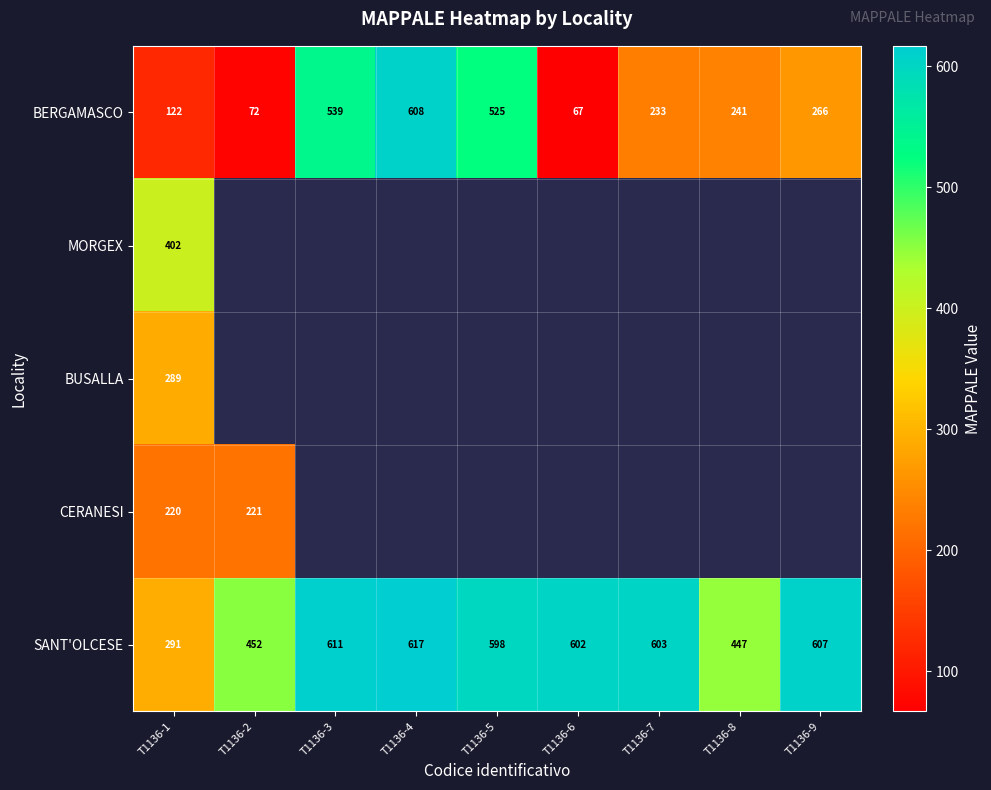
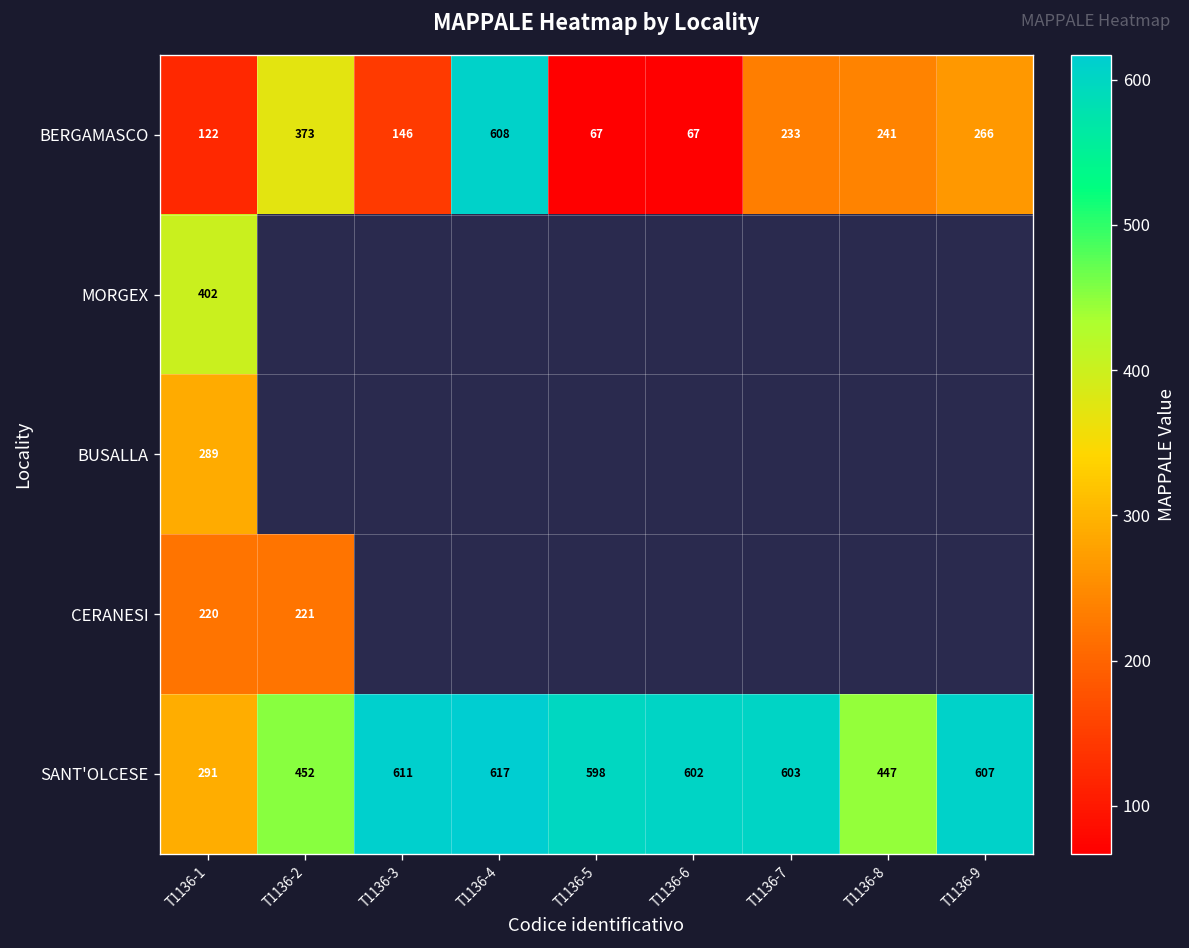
BERGAMASCO, T1136-2: 72 -> 373
BERGAMASCO, T1136-3: 539 -> 146
BERGAMASCO, T1136-5: 525 -> 67
